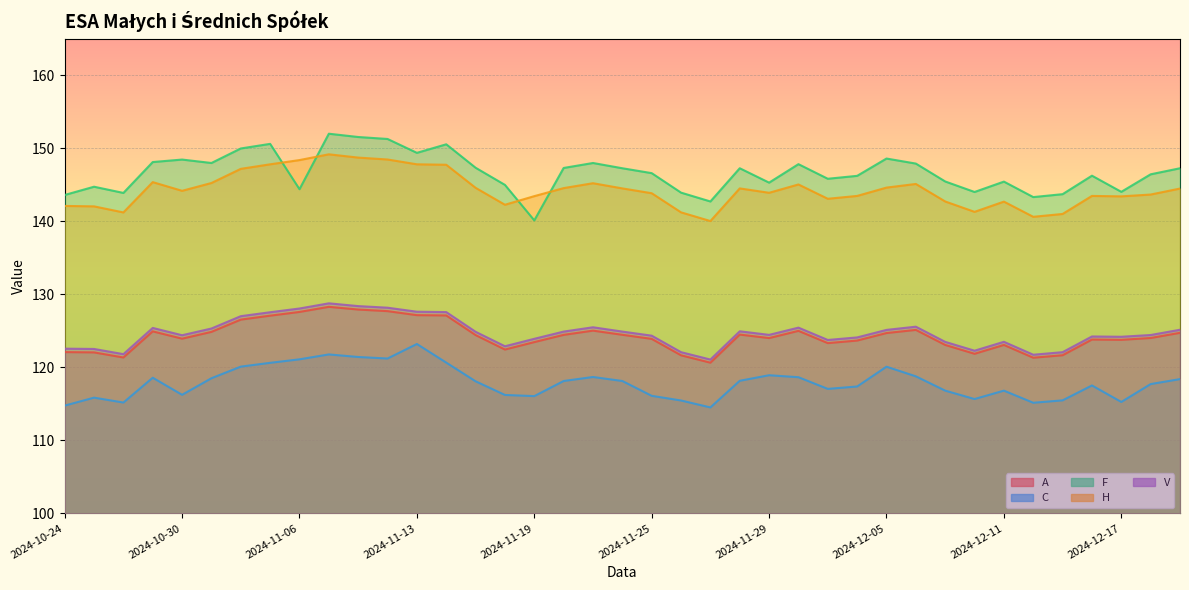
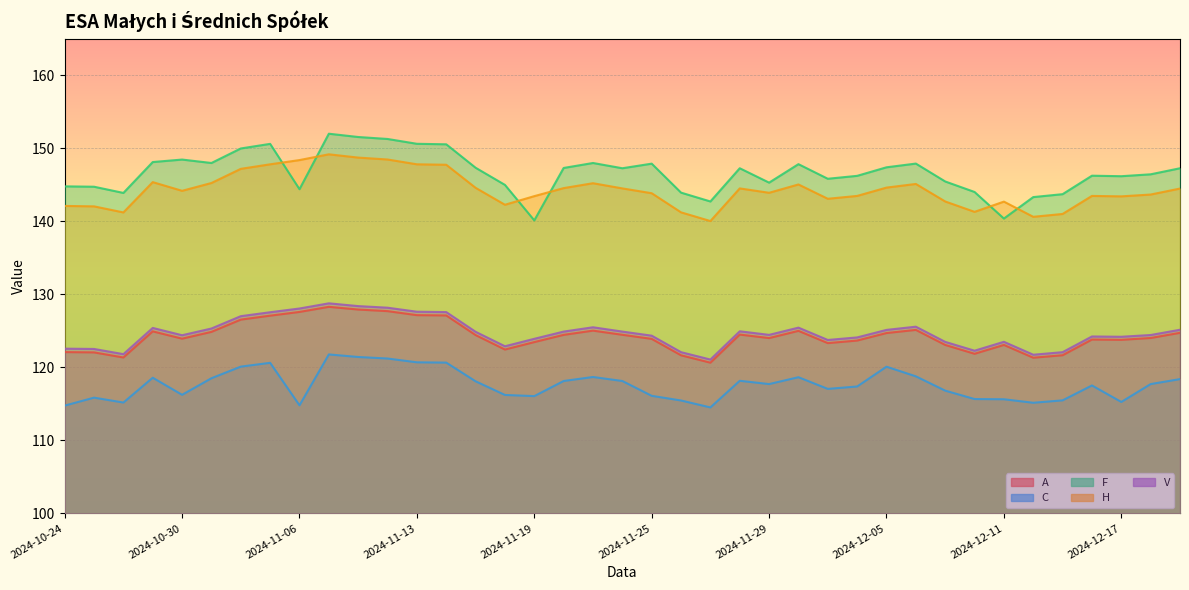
F, 2024-10-24: 144 -> 145
C, 2024-11-06: 121 -> 115
C, 2024-11-13: 123 -> 121
F, 2024-11-13: 149 -> 151
F, 2024-11-25: 147 -> 148
C, 2024-11-29: 119 -> 118
F, 2024-12-05: 149 -> 147
C, 2024-12-11: 117 -> 116
F, 2024-12-11: 145 -> 140
F, 2024-12-17: 144 -> 146
